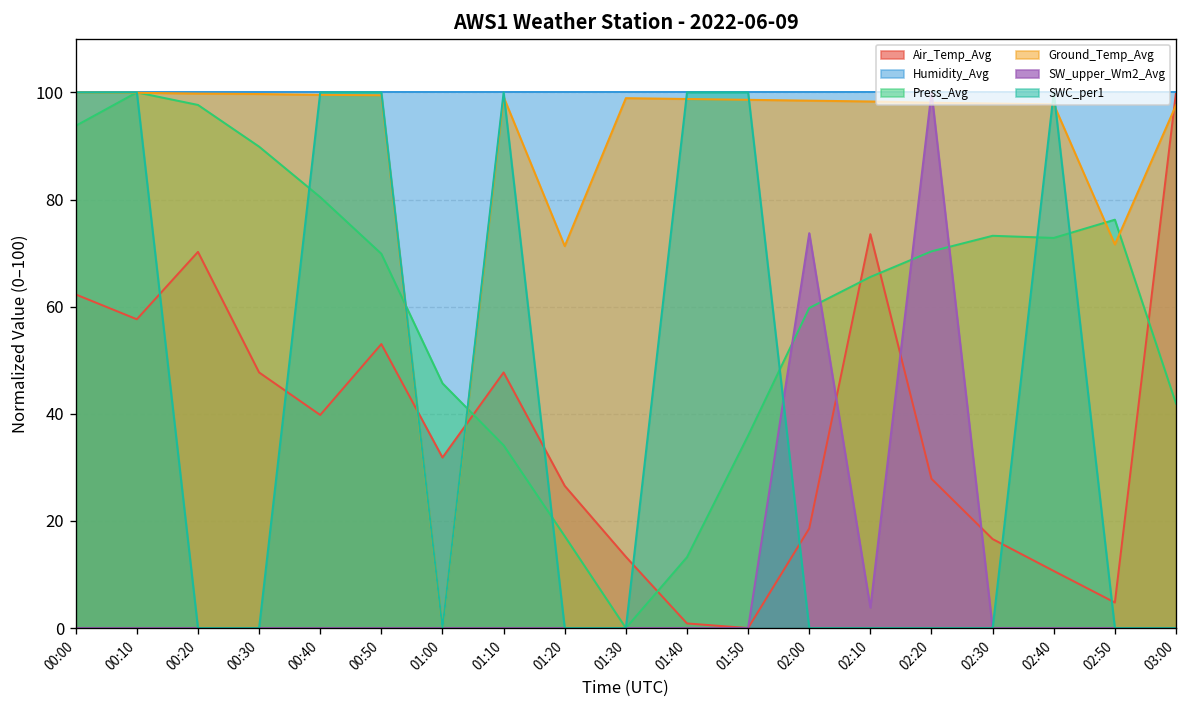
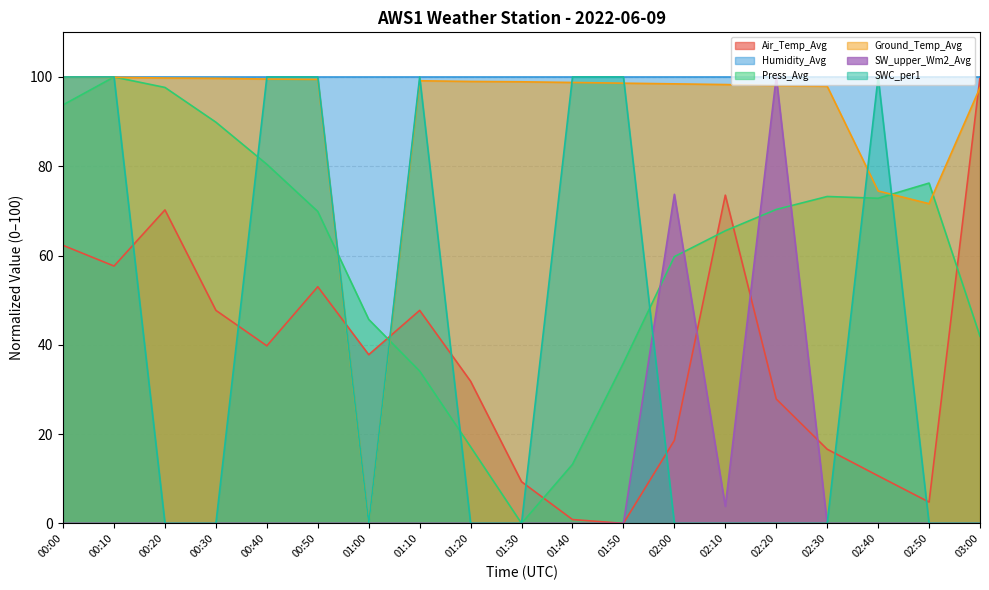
Air_Temp_Avg, 01:00: 32 -> 38
Air_Temp_Avg, 01:20: 27 -> 32
Ground_Temp_Avg, 01:20: 71 -> 99
Air_Temp_Avg, 01:30: 13 -> 9
Ground_Temp_Avg, 02:40: 98 -> 74
